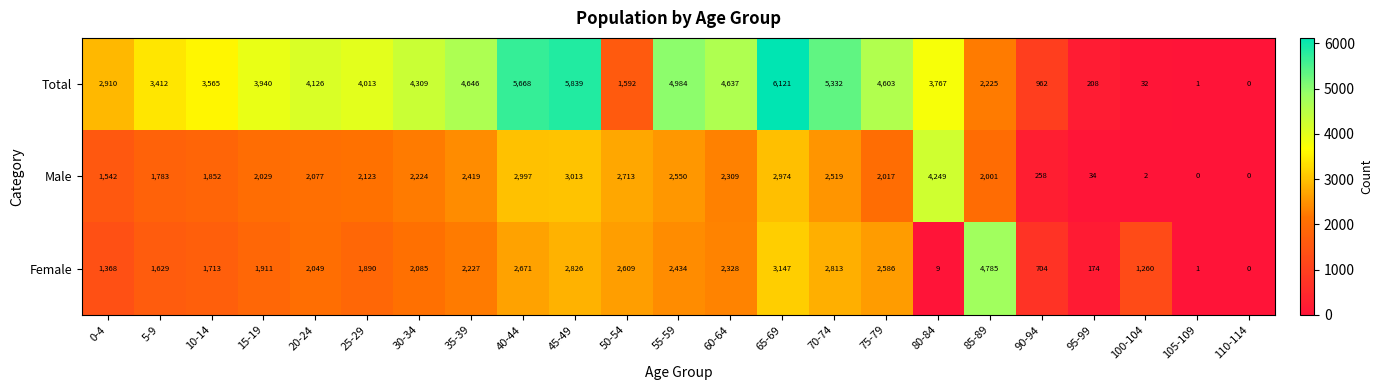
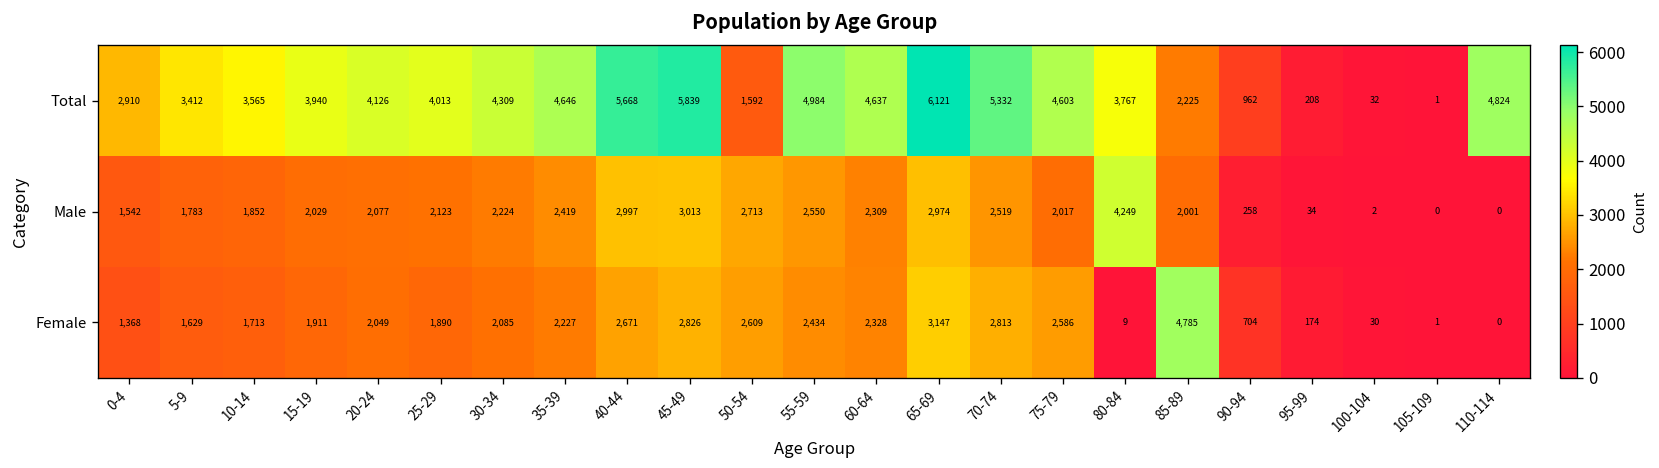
Total, 110-114: 0 -> 4,824
Female, 100-104: 1,260 -> 30
